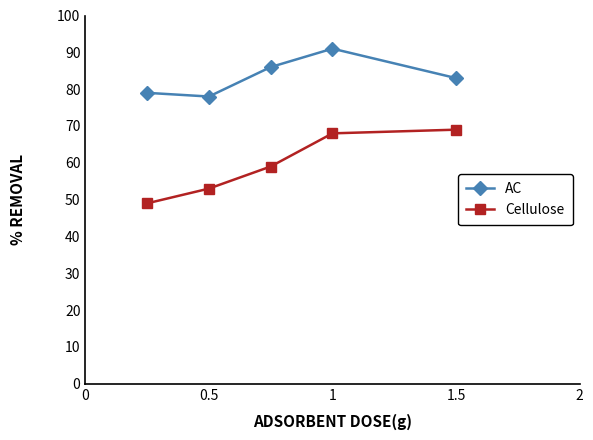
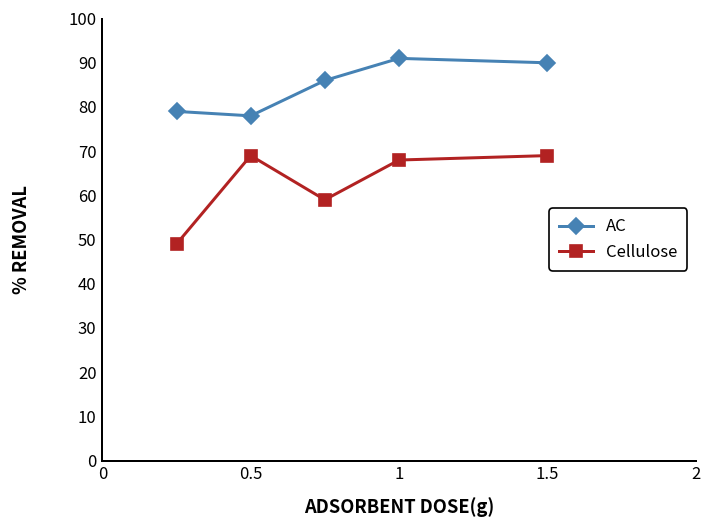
Cellulose, 0.5: 53 -> 69
AC, 1.5: 83 -> 90
